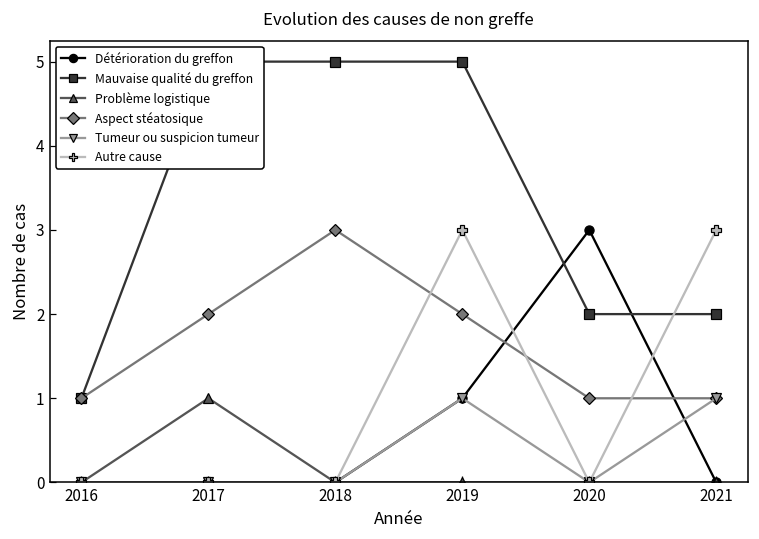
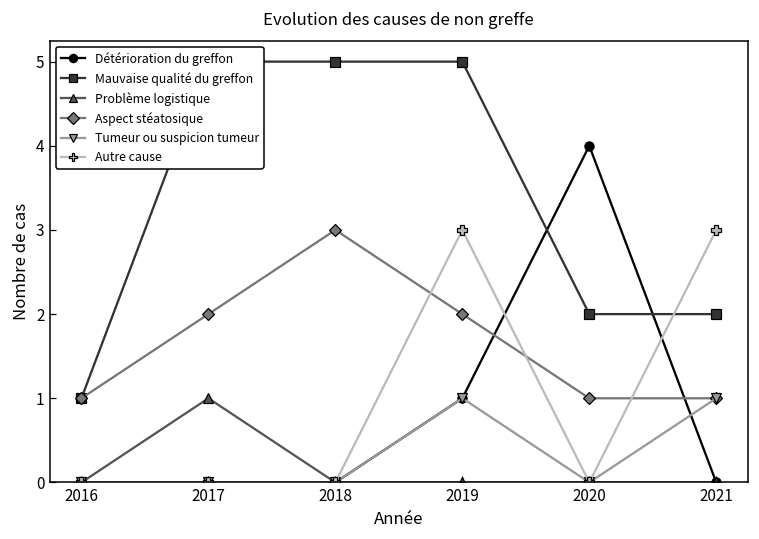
Détérioration du greffon, 2020: 3 -> 4
